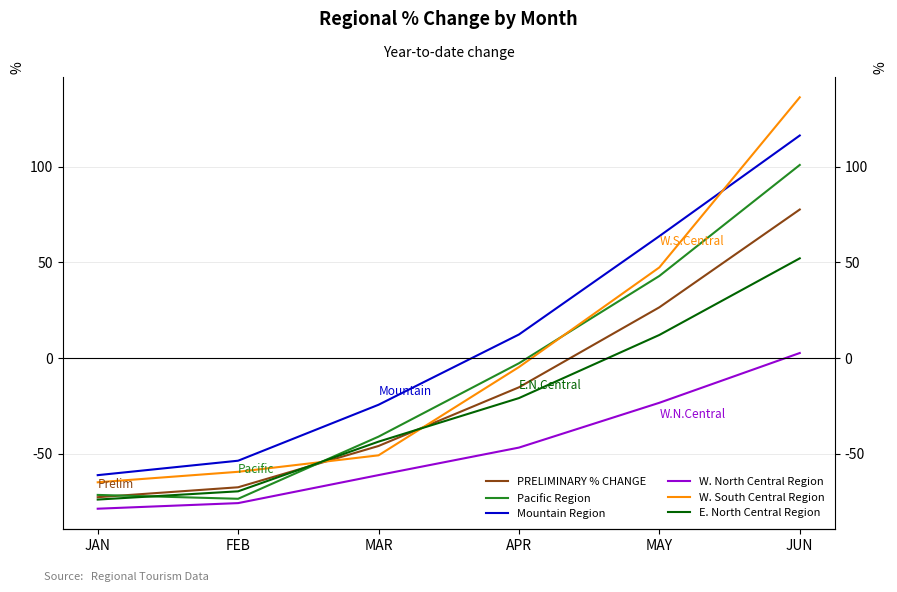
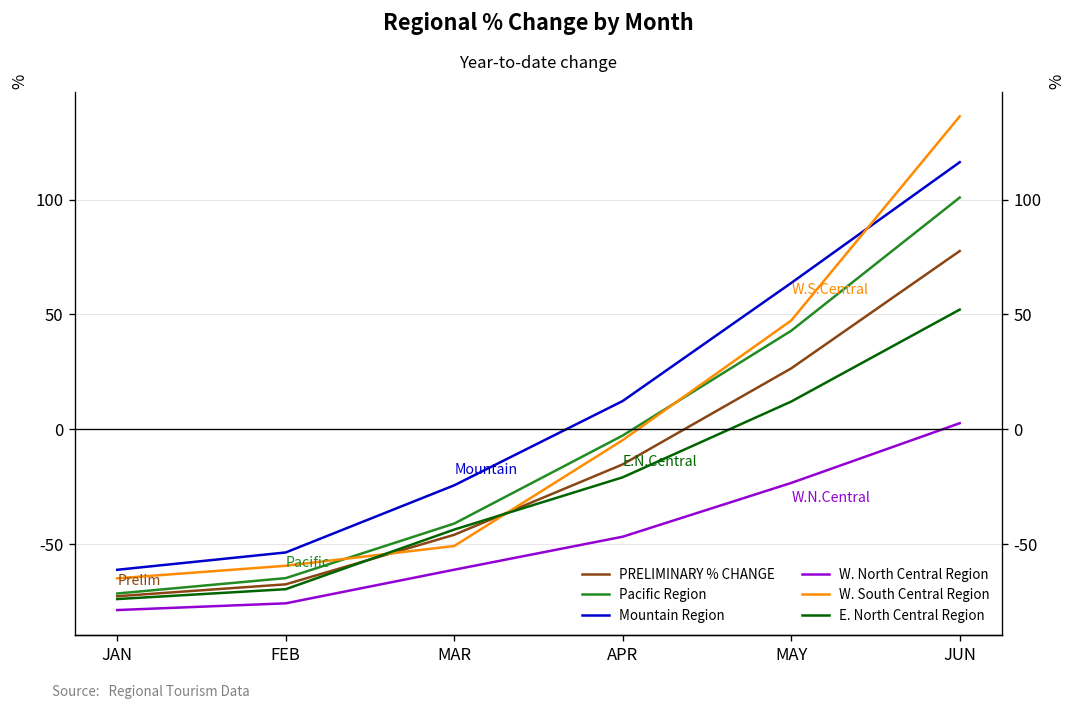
Pacific Region, FEB: -73 -> -65
